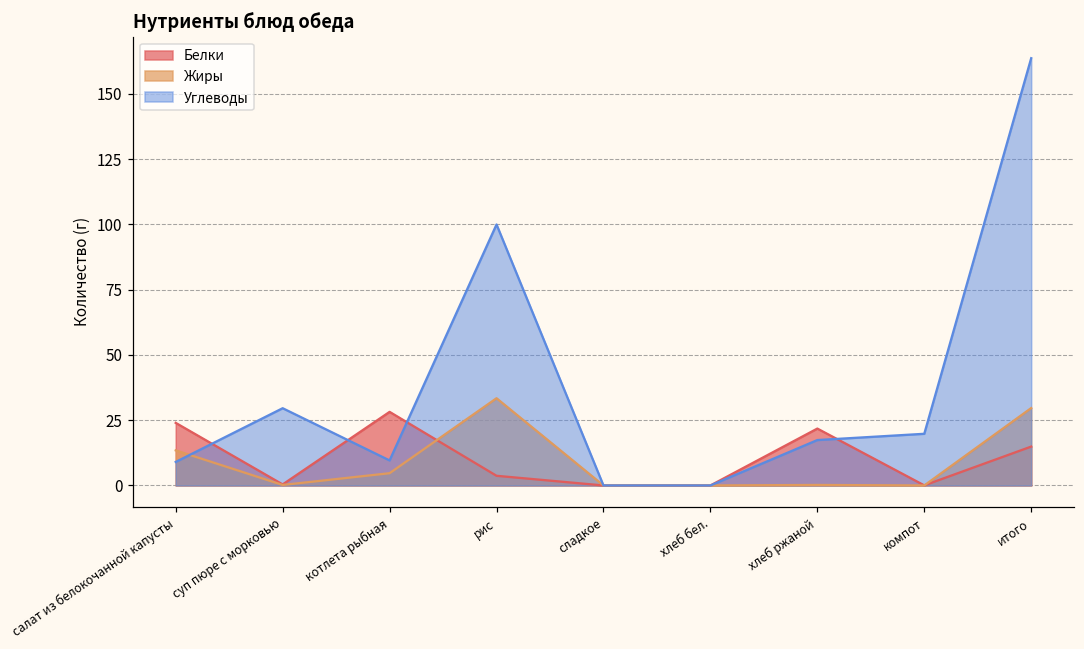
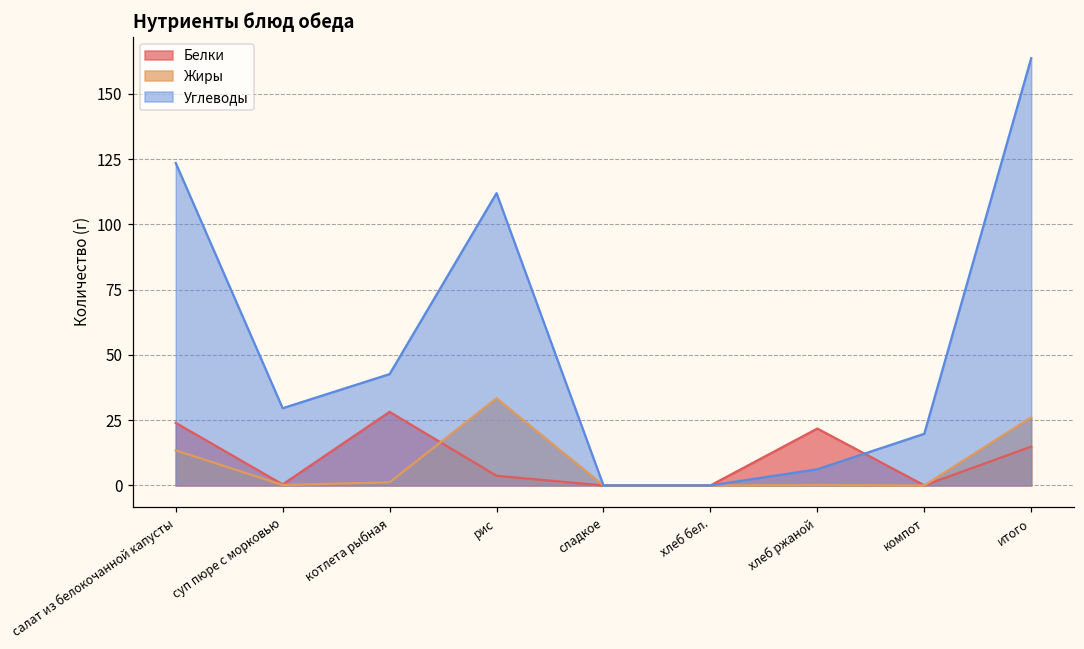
Углеводы, салат из белокочанной капусты: 9 -> 124
Жиры, котлета рыбная: 5 -> 1
Углеводы, котлета рыбная: 10 -> 43
Углеводы, рис: 100 -> 112
Углеводы, хлеб ржаной: 17 -> 6
Жиры, итого: 30 -> 26
